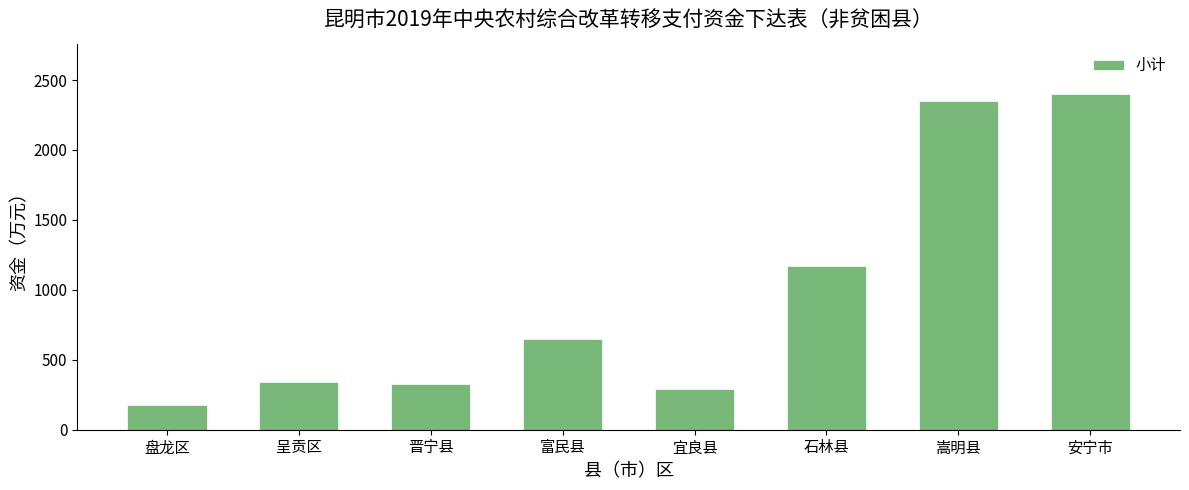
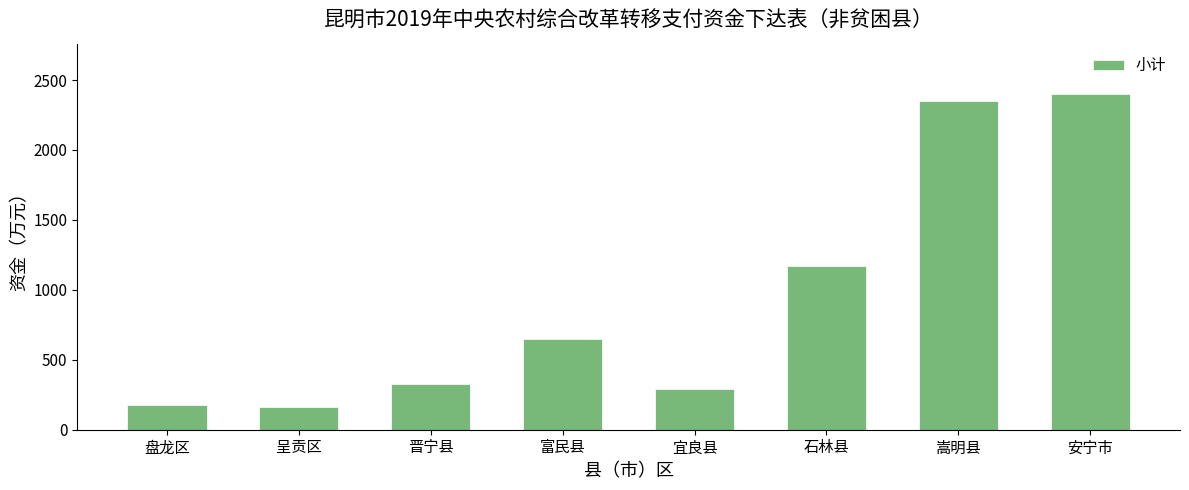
呈贡区: 340 -> 160
